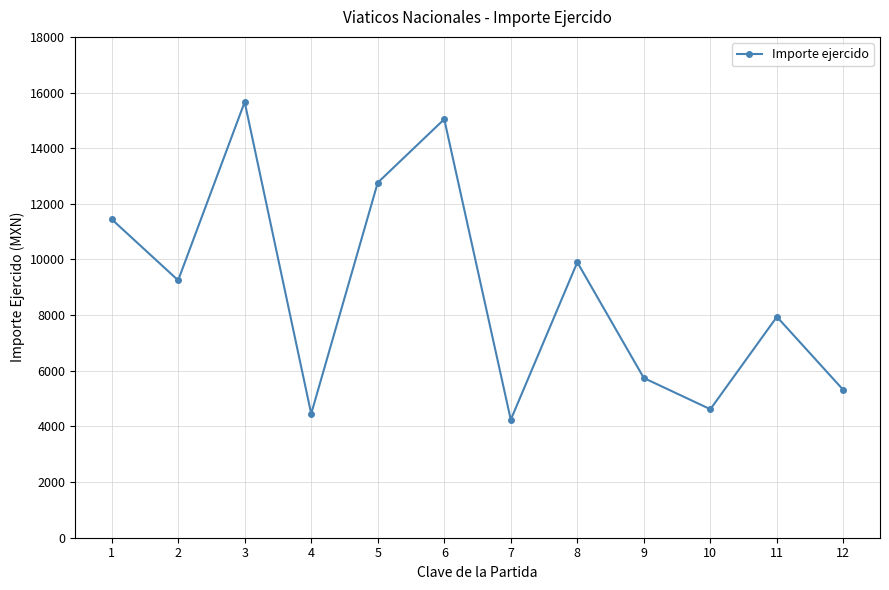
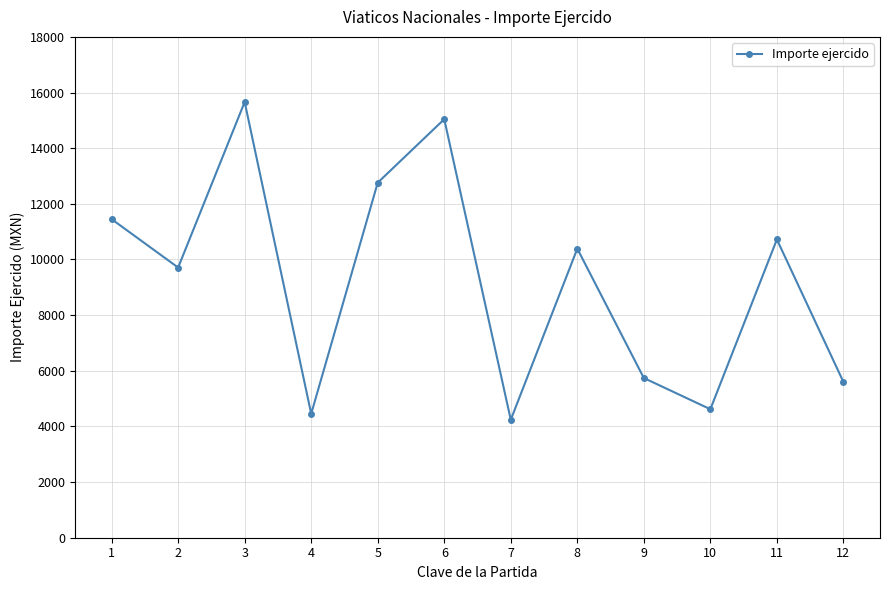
2: 9300 -> 9700
8: 9900 -> 10400
11: 7900 -> 10700
12: 5300 -> 5600
